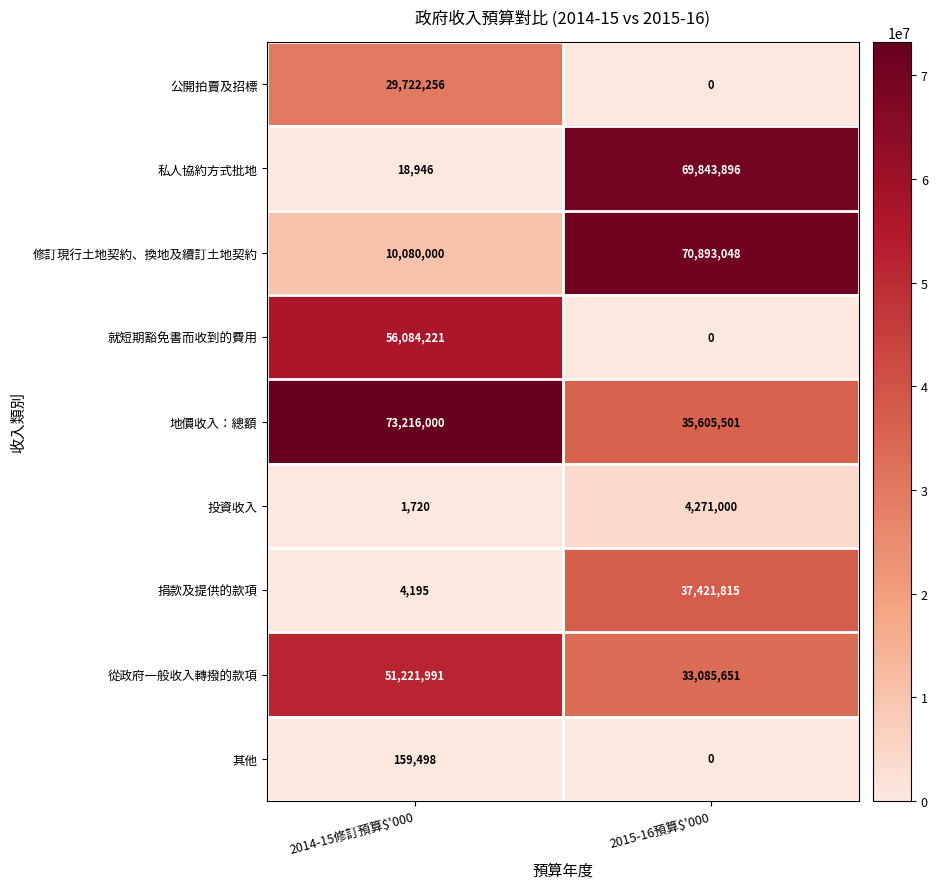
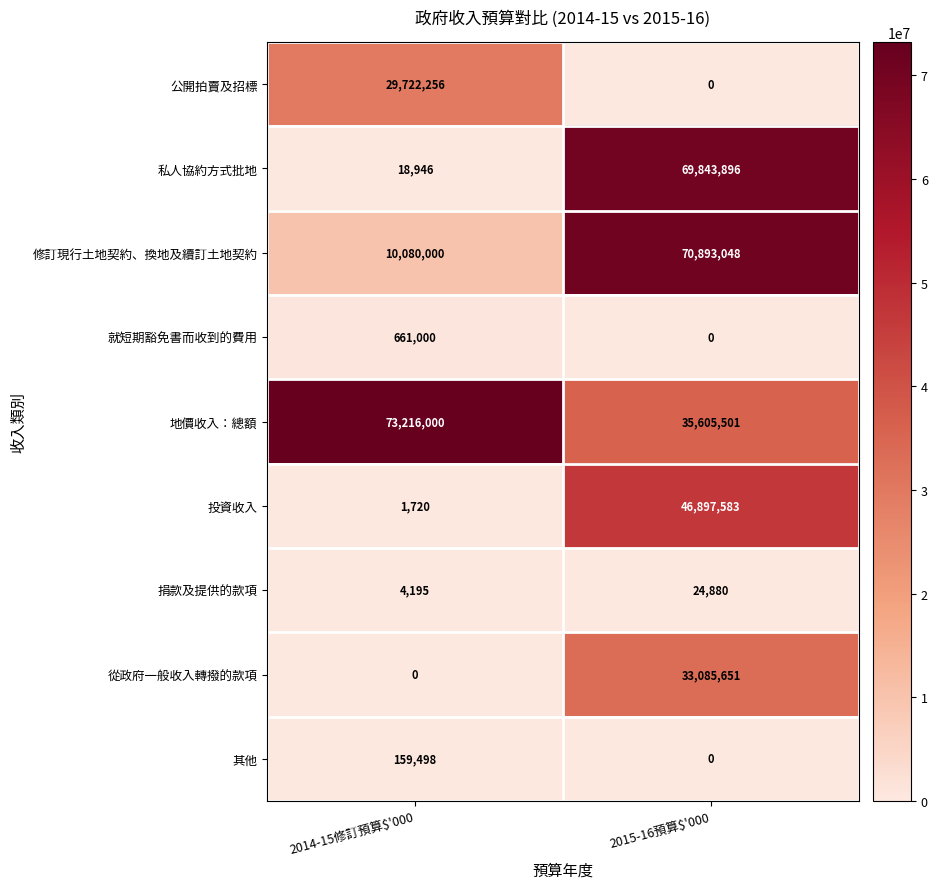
就短期豁免書而收到的費用, 2014-15修訂預算$'000: 56,084,221 -> 661,000
投資收入, 2015-16預算$'000: 4,271,000 -> 46,897,583
捐款及提供的款項, 2015-16預算$'000: 37,421,815 -> 24,880
從政府一般收入轉撥的款項, 2014-15修訂預算$'000: 51,221,991 -> 0
